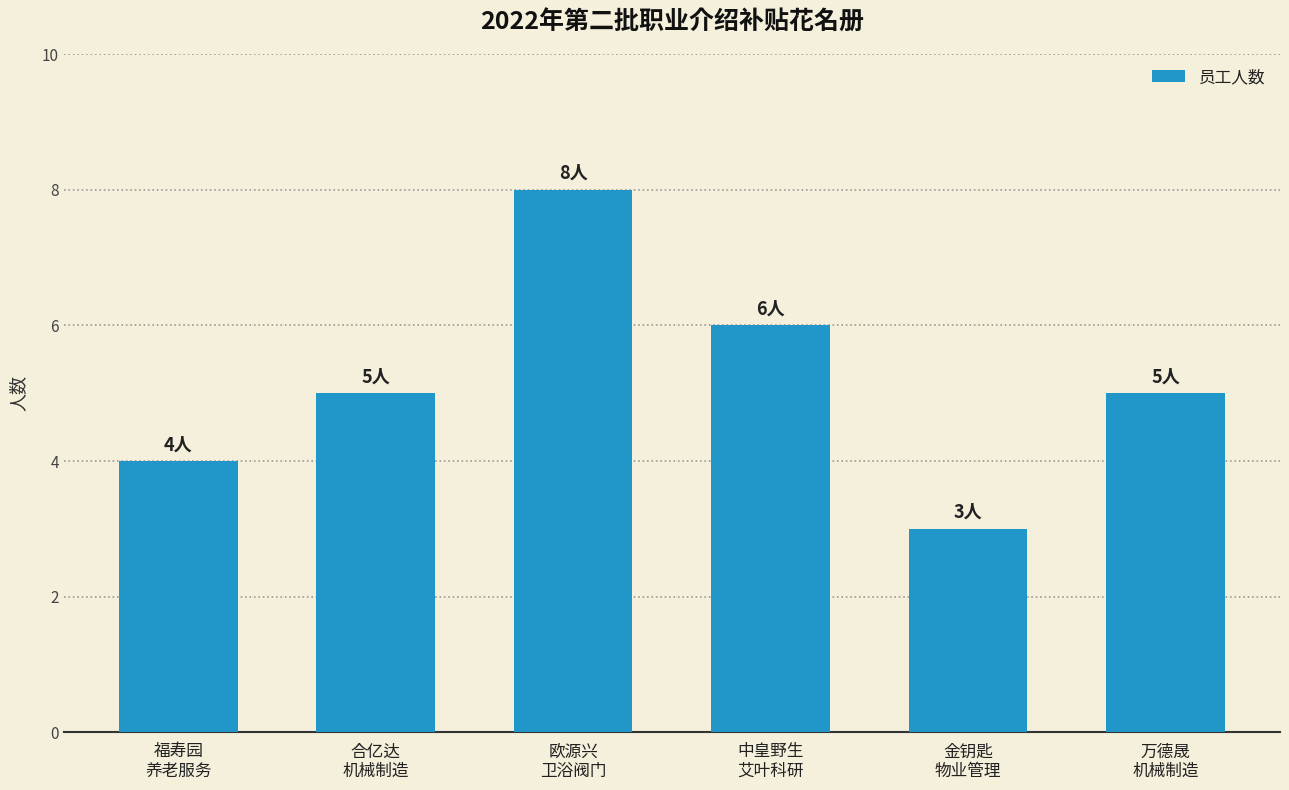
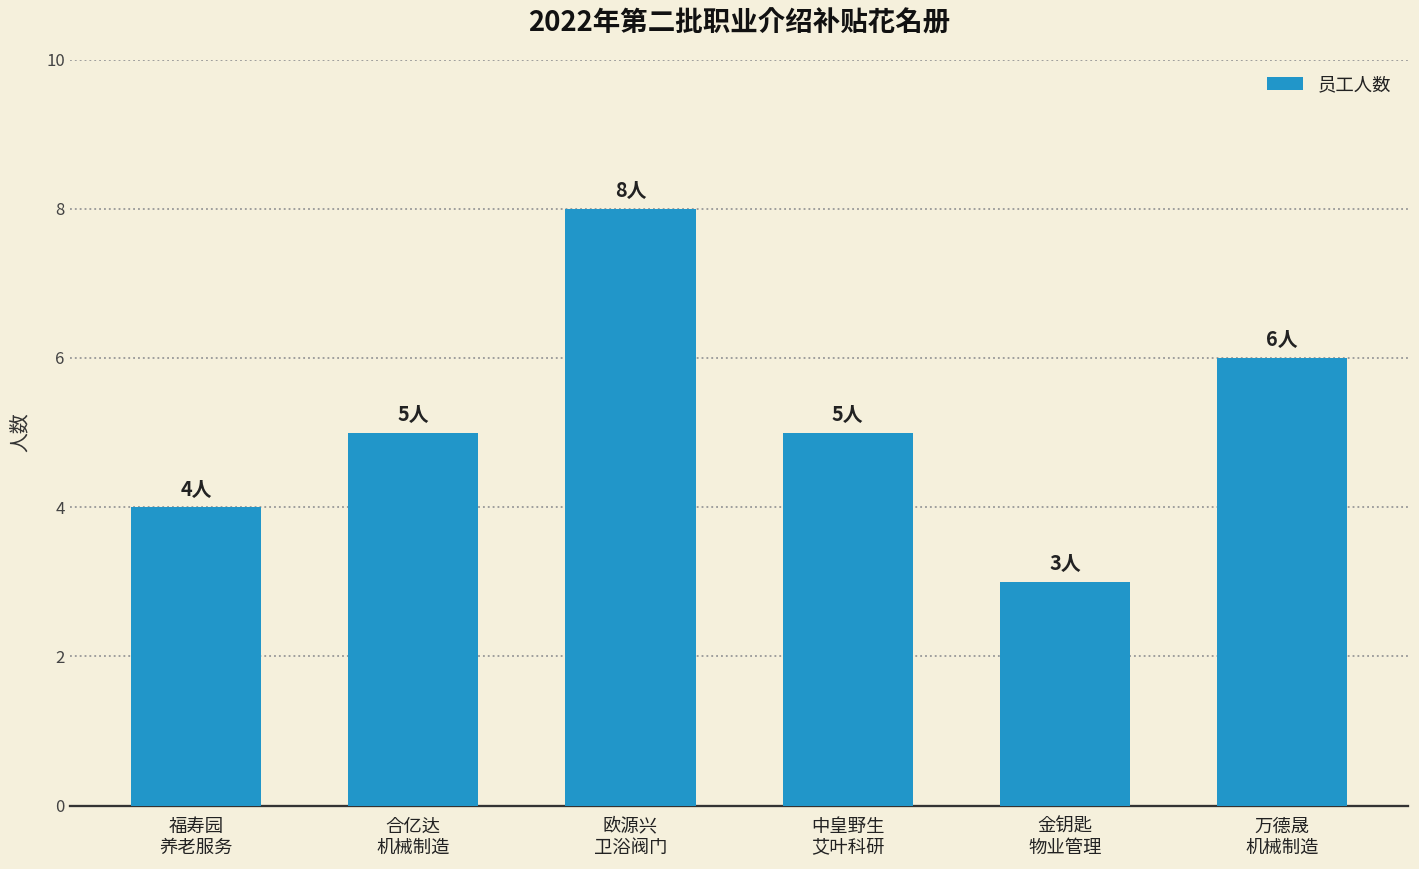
中皇野生 艾叶科研: 6人 -> 5人
万德晟 机械制造: 5人 -> 6人
